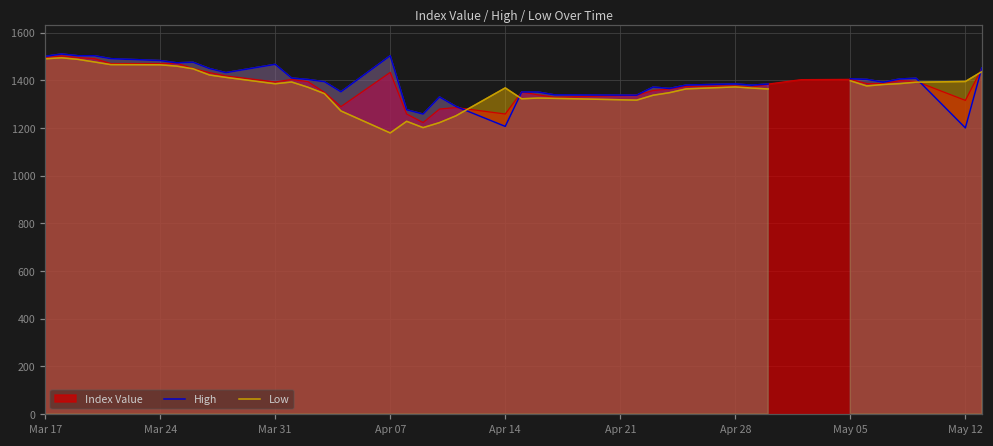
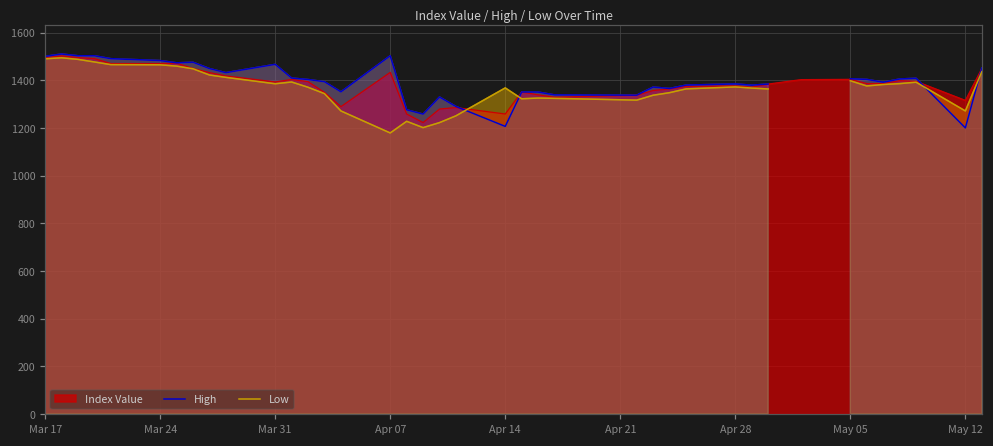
Low, May 12: 1390 -> 1270
